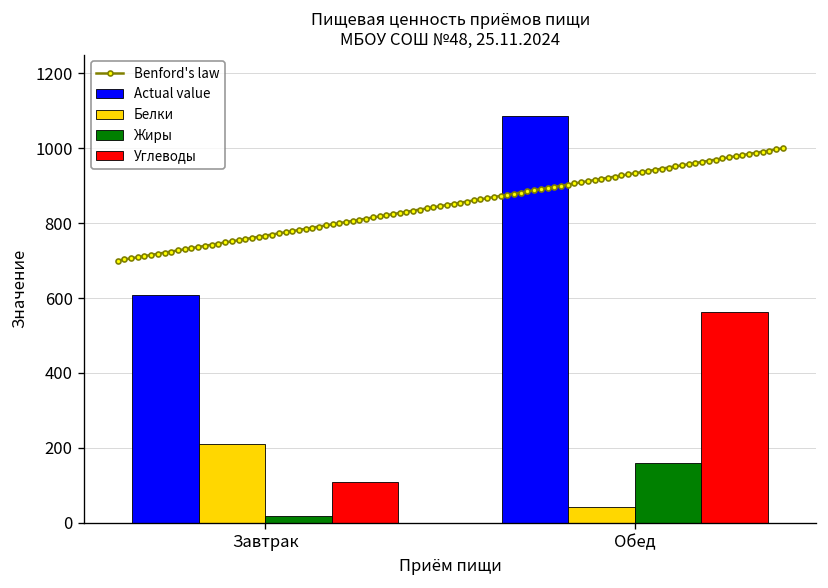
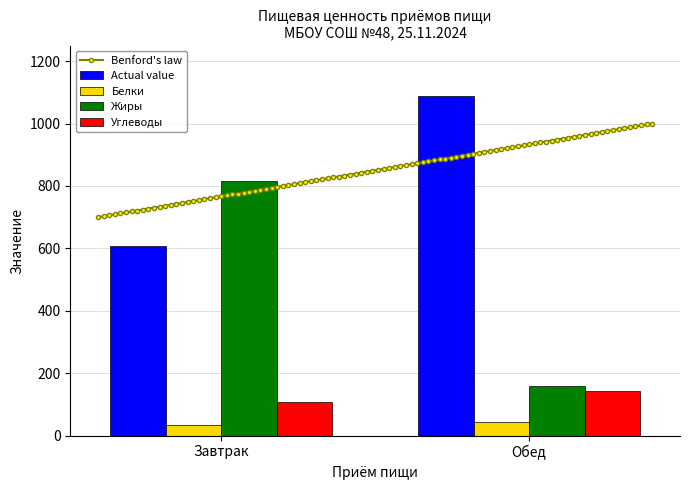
Белки, Завтрак: 210 -> 30
Жиры, Завтрак: 20 -> 820
Углеводы, Обед: 560 -> 140
